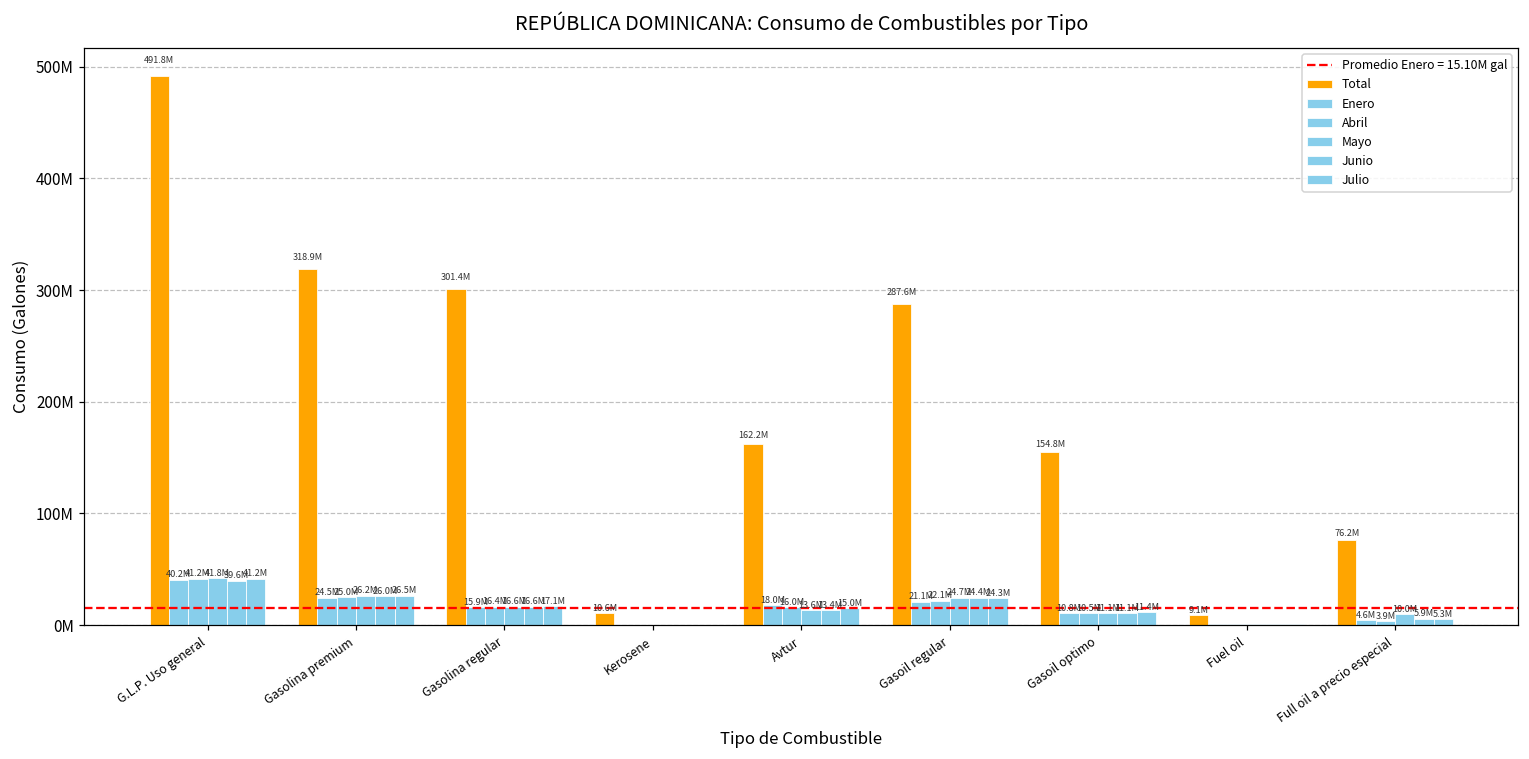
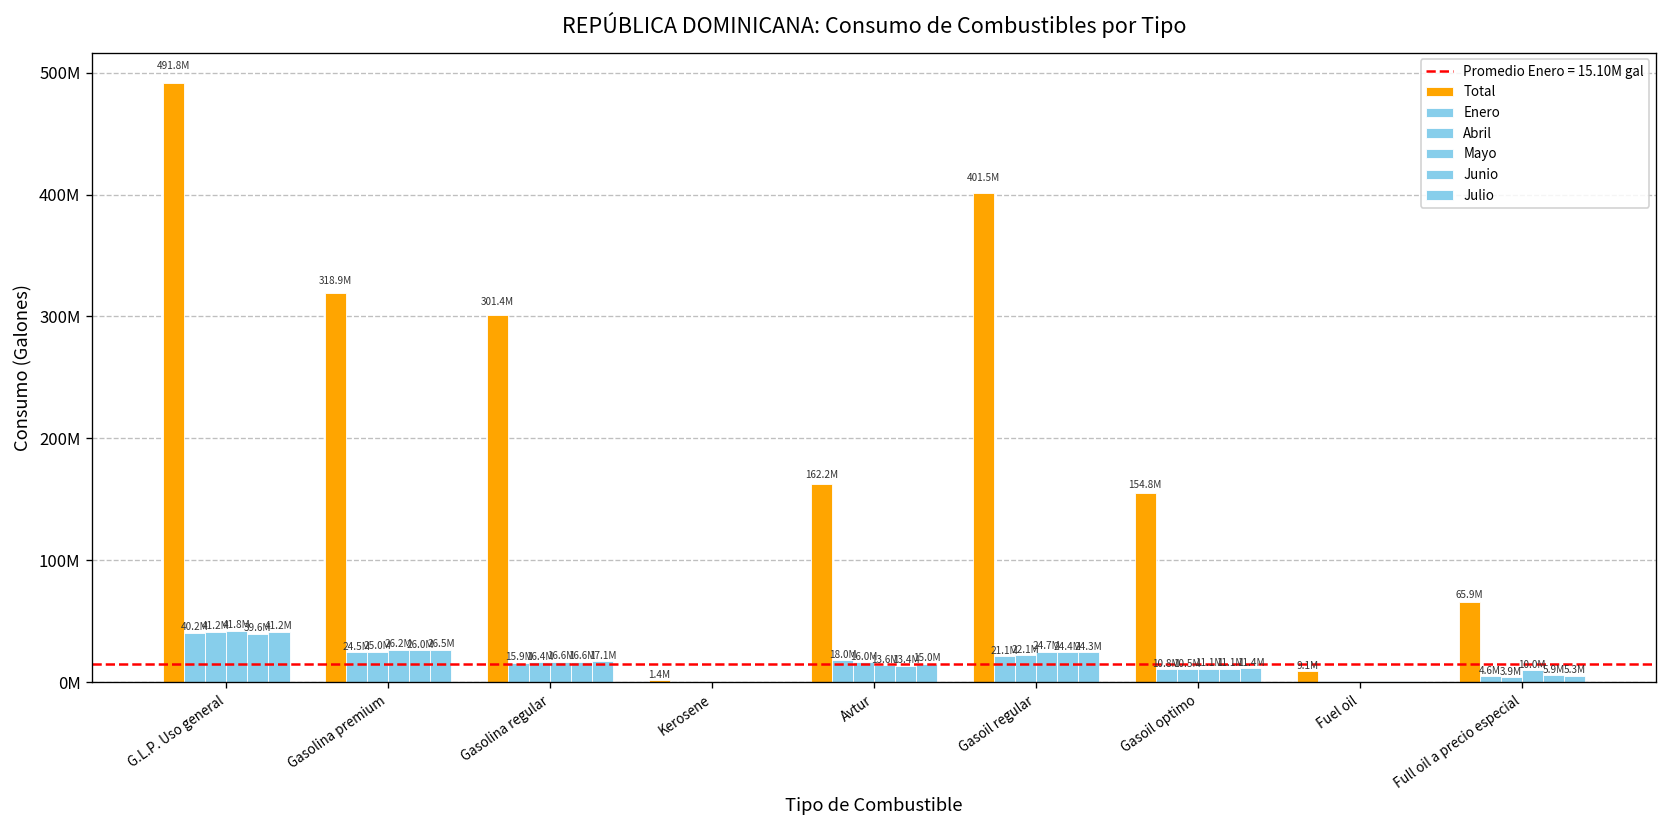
Total, Kerosene: 10.6M -> 1.4M
Total, Gasoil regular: 287.6M -> 401.5M
Total, Full oil a precio especial: 76.2M -> 65.9M
